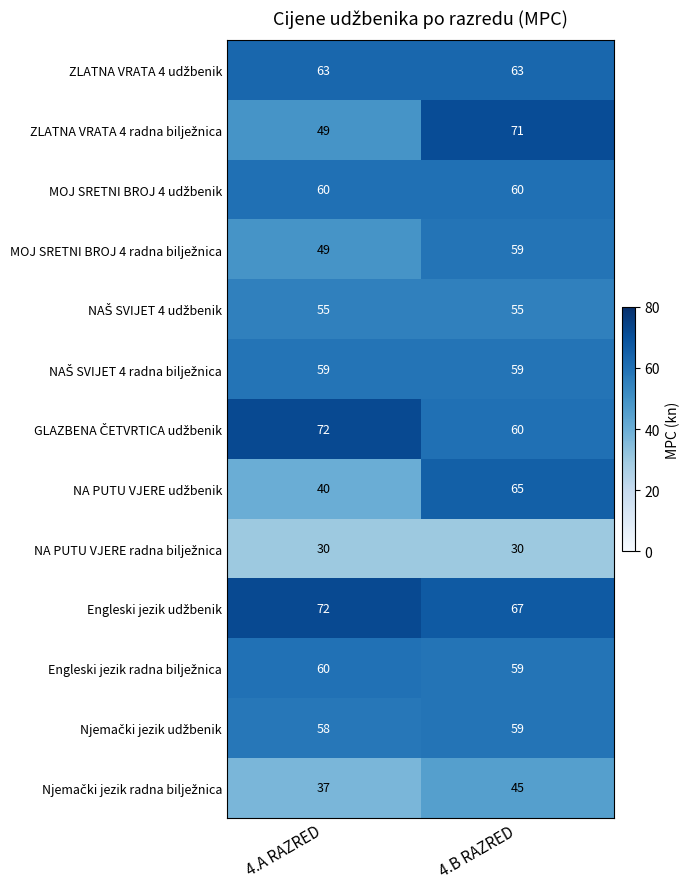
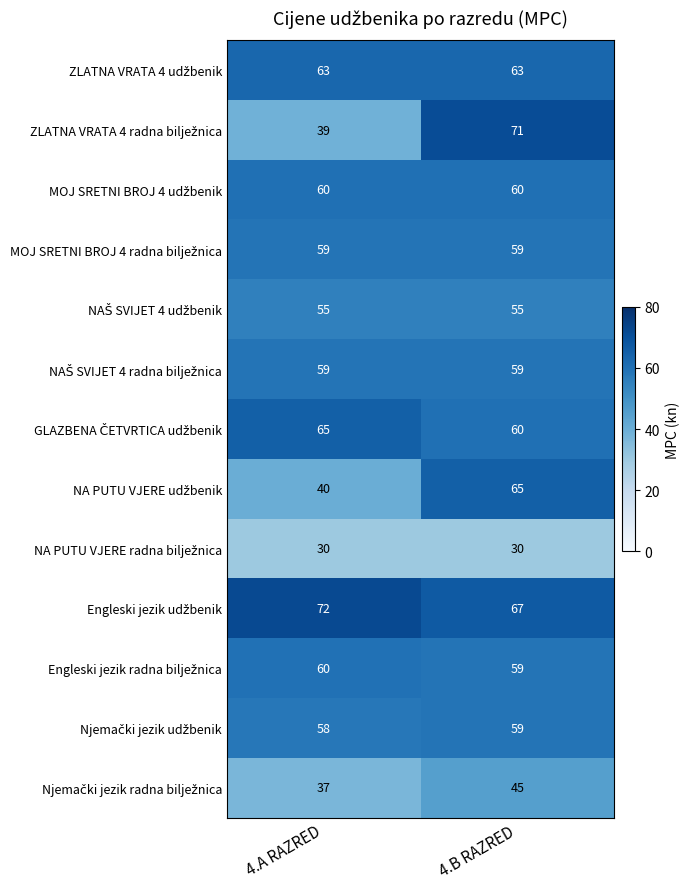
ZLATNA VRATA 4 radna bilježnica, 4.A RAZRED: 49 -> 39
MOJ SRETNI BROJ 4 radna bilježnica, 4.A RAZRED: 49 -> 59
GLAZBENA ČETVRTICA udžbenik, 4.A RAZRED: 72 -> 65
